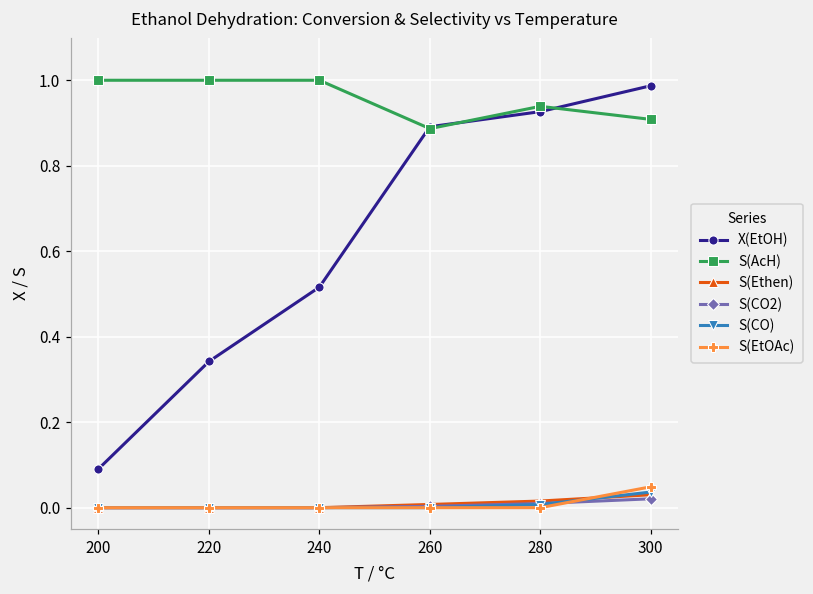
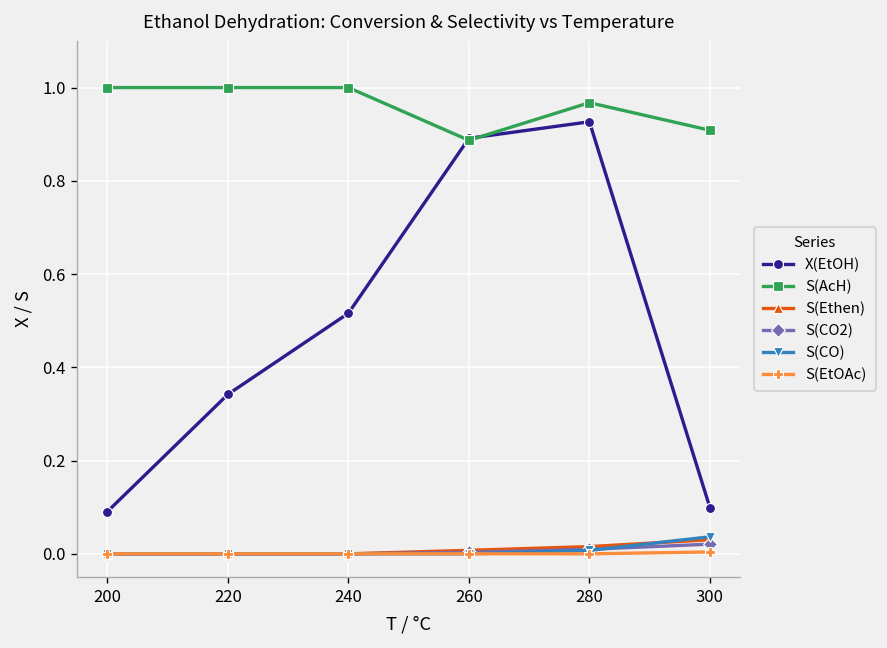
S(AcH), 280: 0.94 -> 0.97
X(EtOH), 300: 0.99 -> 0.10
S(EtOAc), 300: 0.05 -> 0.00
